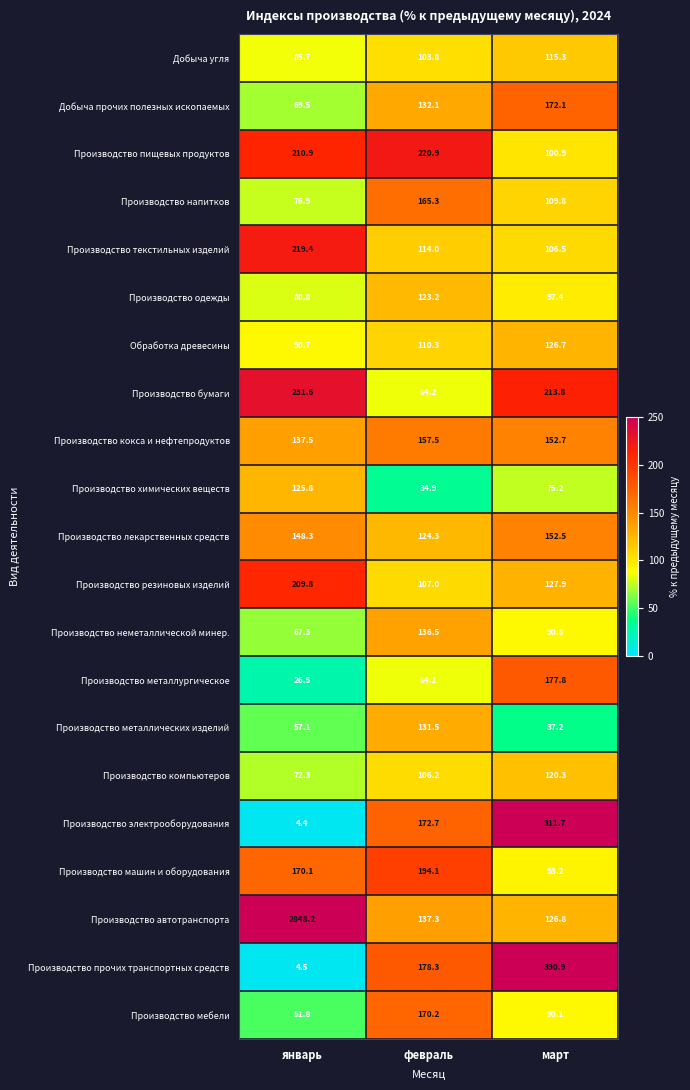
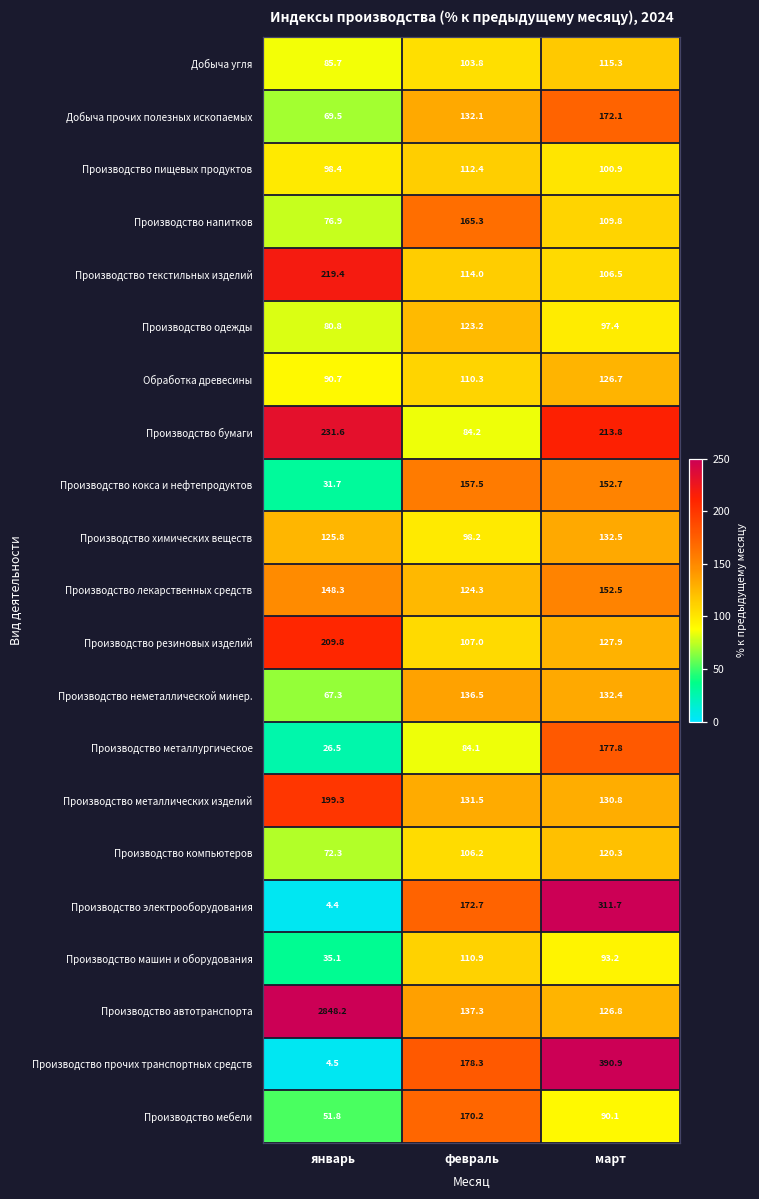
Производство пищевых продуктов, январь: 210.9 -> 98.4
Производство пищевых продуктов, февраль: 220.9 -> 112.4
Производство кокса и нефтепродуктов, январь: 137.5 -> 31.7
Производство химических веществ, февраль: 34.9 -> 98.2
Производство химических веществ, март: 75.2 -> 132.5
Производство неметаллической минер., март: 90.8 -> 132.4
Производство металлических изделий, январь: 57.1 -> 199.3
Производство металлических изделий, март: 37.2 -> 130.8
Производство машин и оборудования, январь: 170.1 -> 35.1
Производство машин и оборудования, февраль: 194.1 -> 110.9
